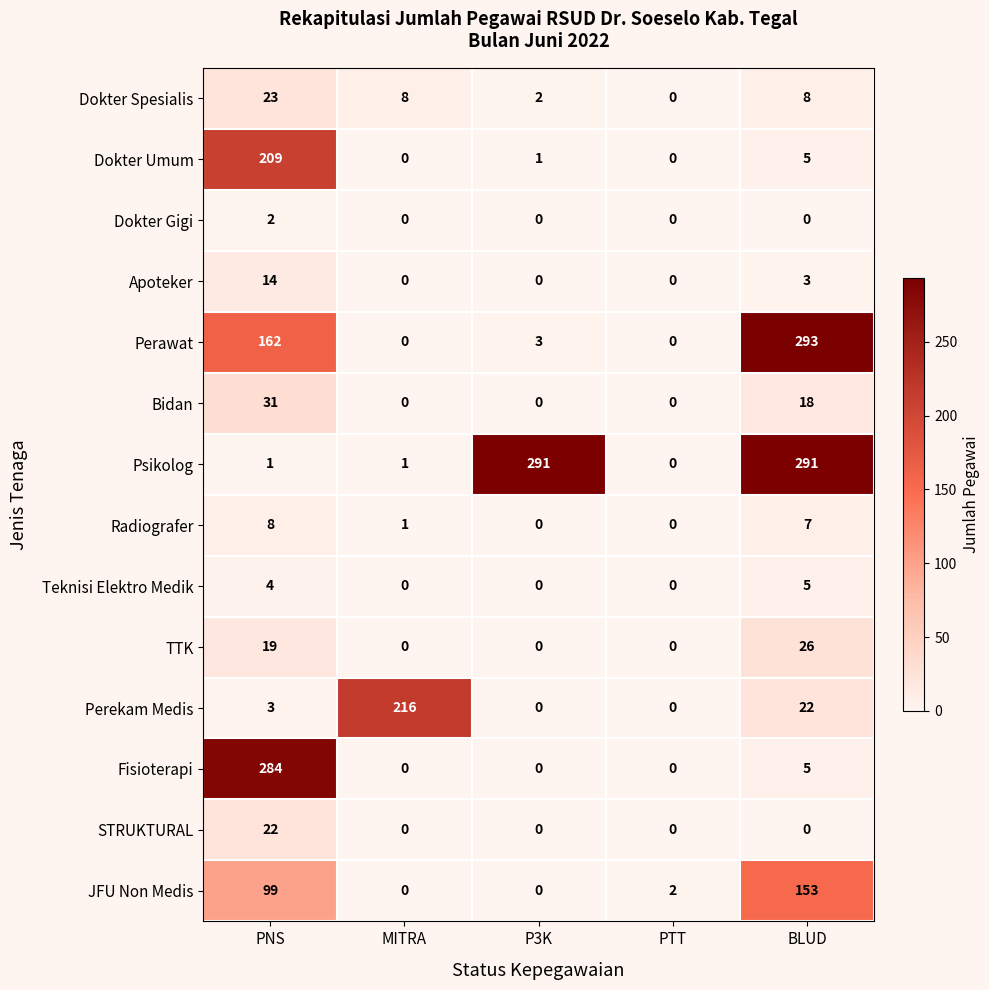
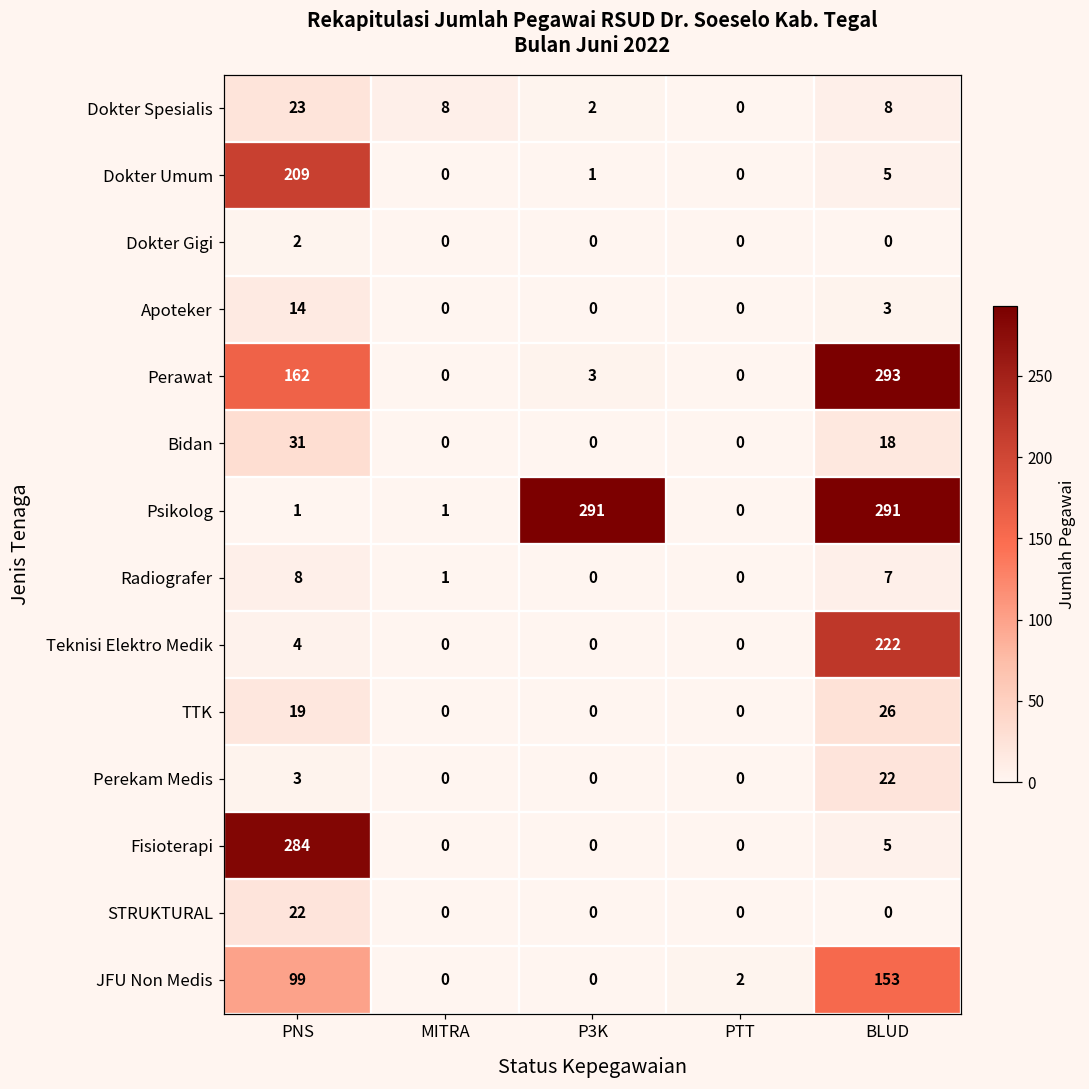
Teknisi Elektro Medik, BLUD: 5 -> 222
Perekam Medis, MITRA: 216 -> 0
